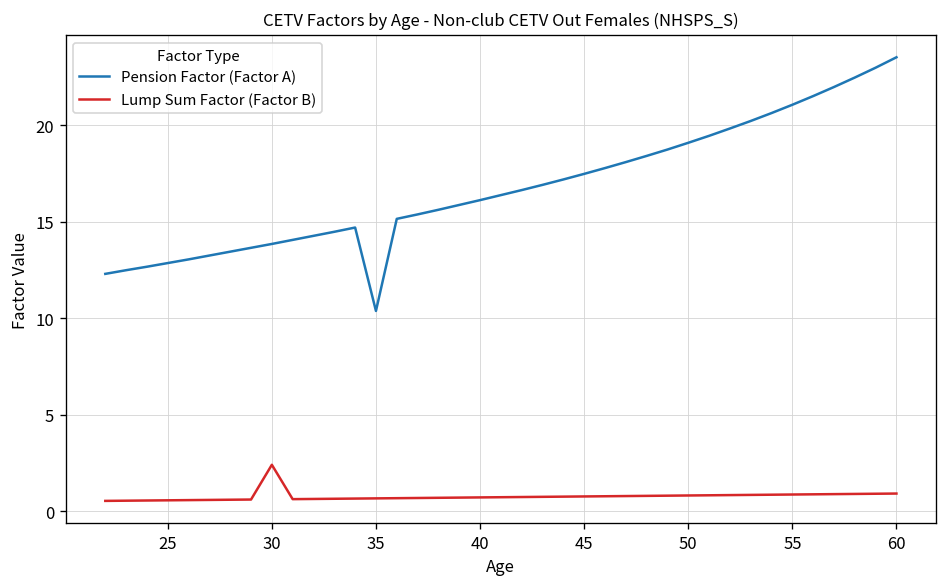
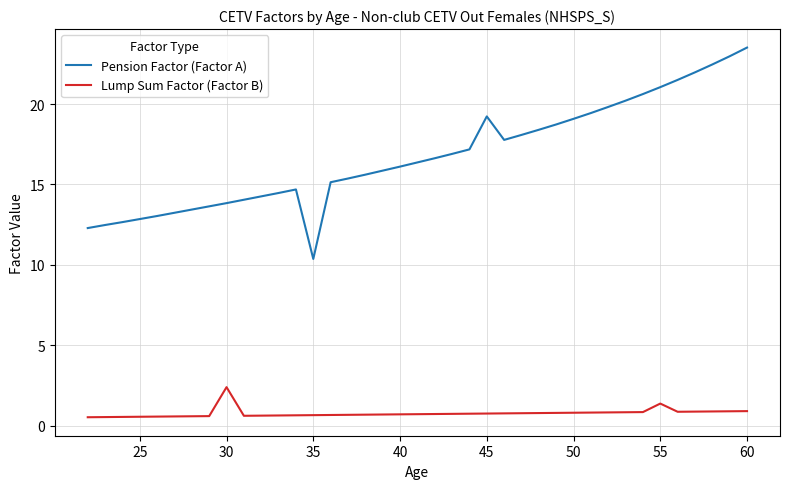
Pension Factor (Factor A), 45: 17.5 -> 19.2
Lump Sum Factor (Factor B), 55: 0.9 -> 1.4
